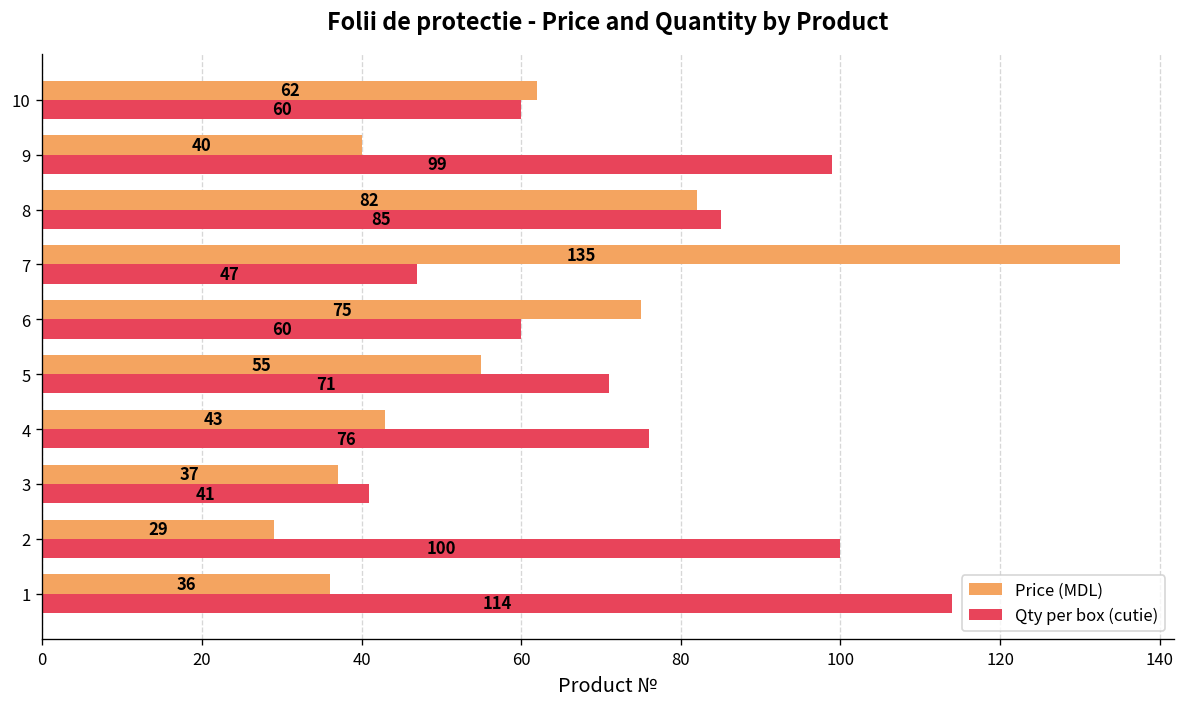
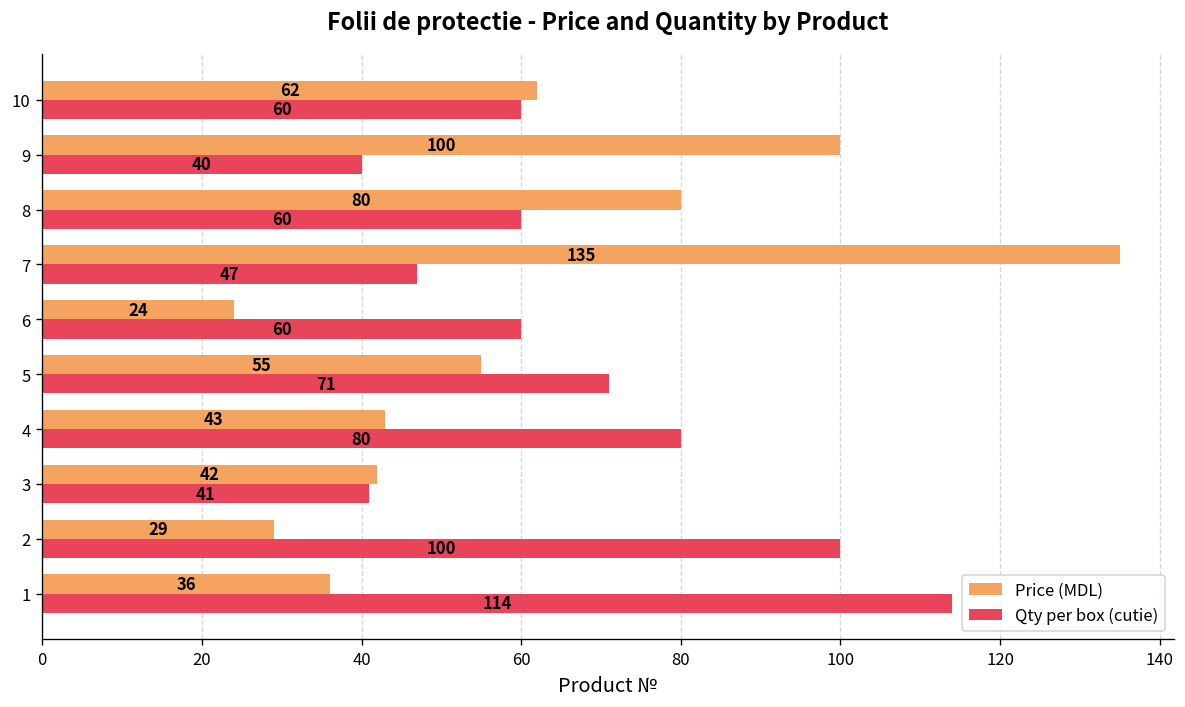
Price (MDL), 9: 40 -> 100
Qty per box (cutie), 9: 99 -> 40
Price (MDL), 8: 82 -> 80
Qty per box (cutie), 8: 85 -> 60
Price (MDL), 6: 75 -> 24
Qty per box (cutie), 4: 76 -> 80
Price (MDL), 3: 37 -> 42
